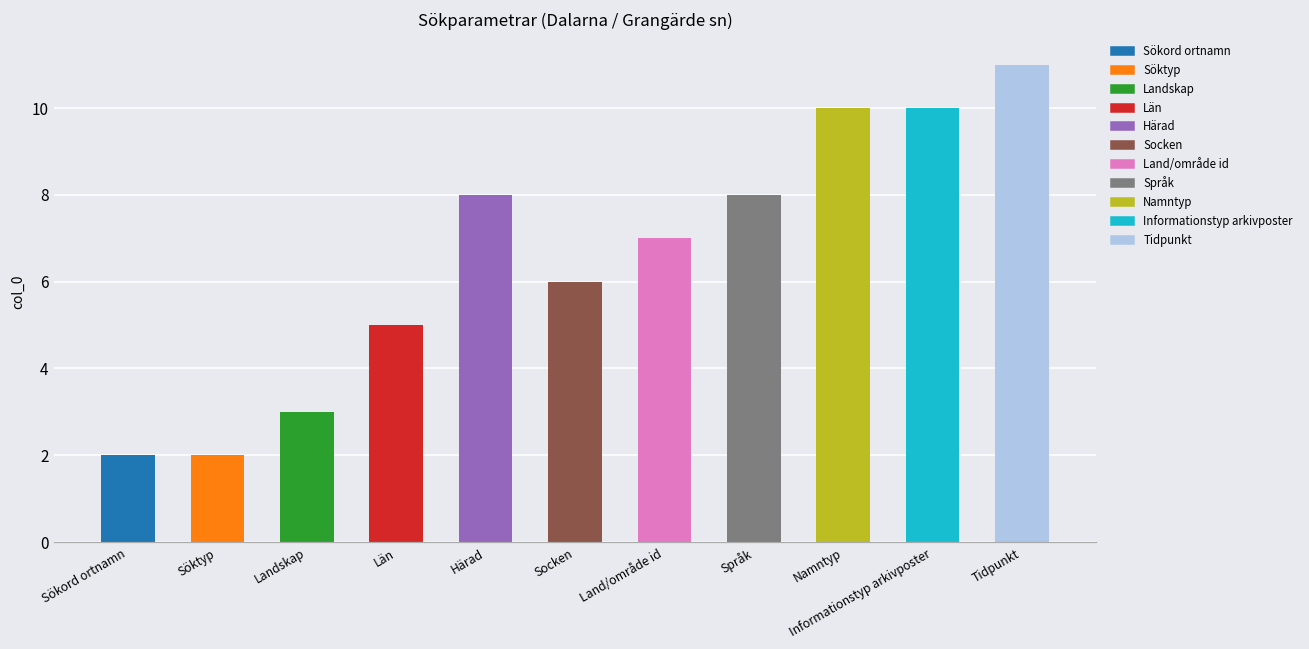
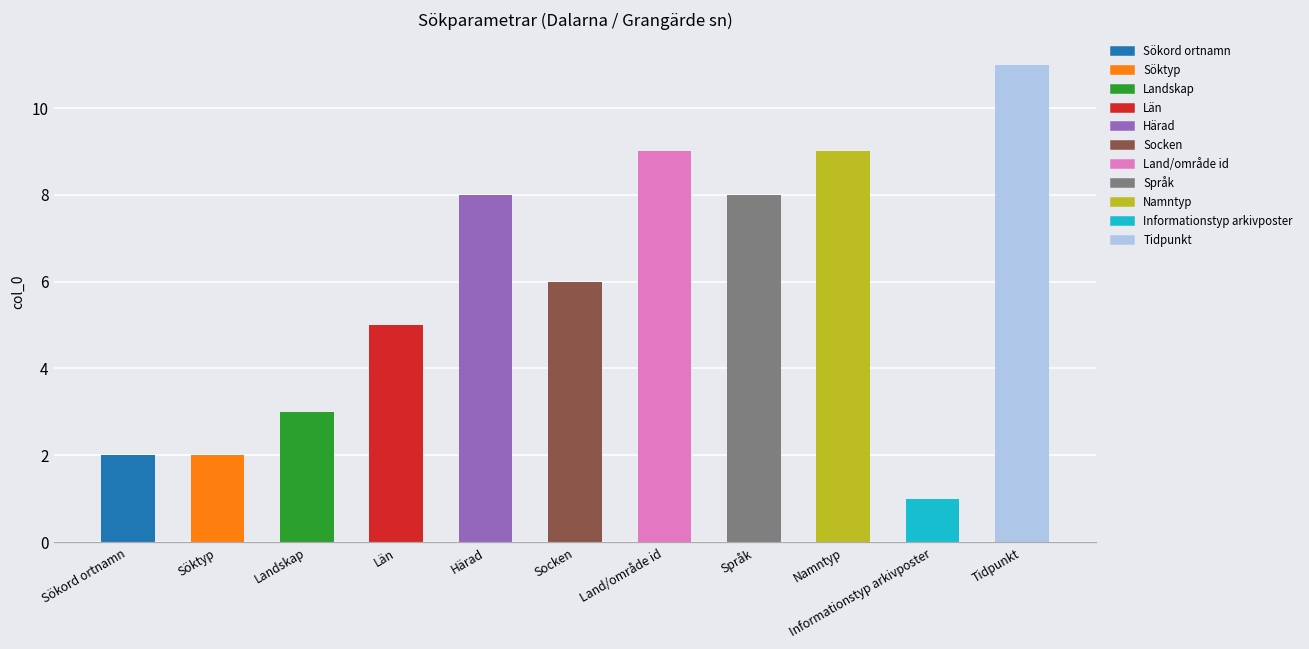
Land/område id: 7 -> 9
Namntyp: 10 -> 9
Informationstyp arkivposter: 10 -> 1
